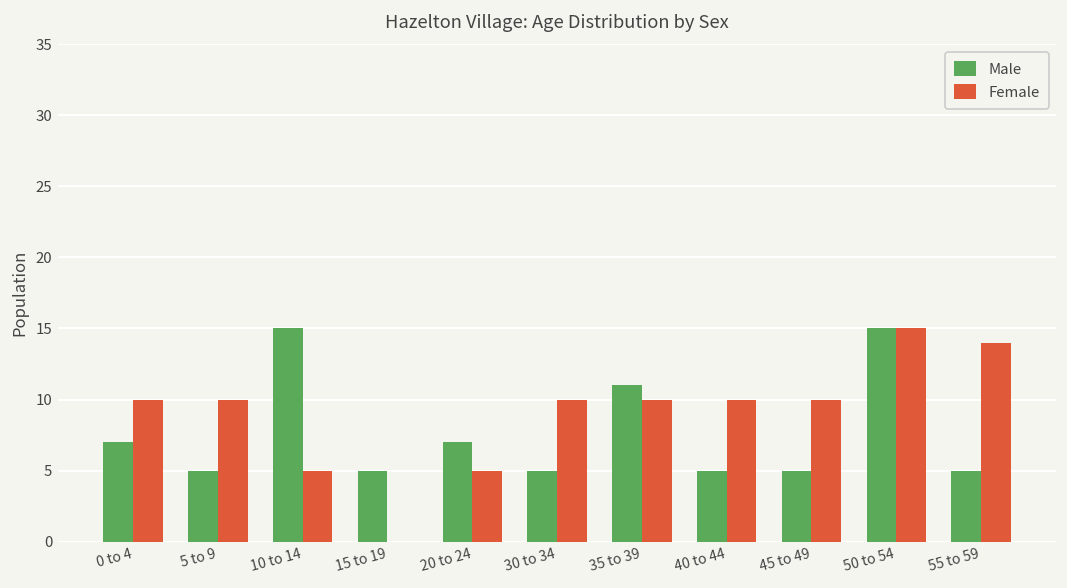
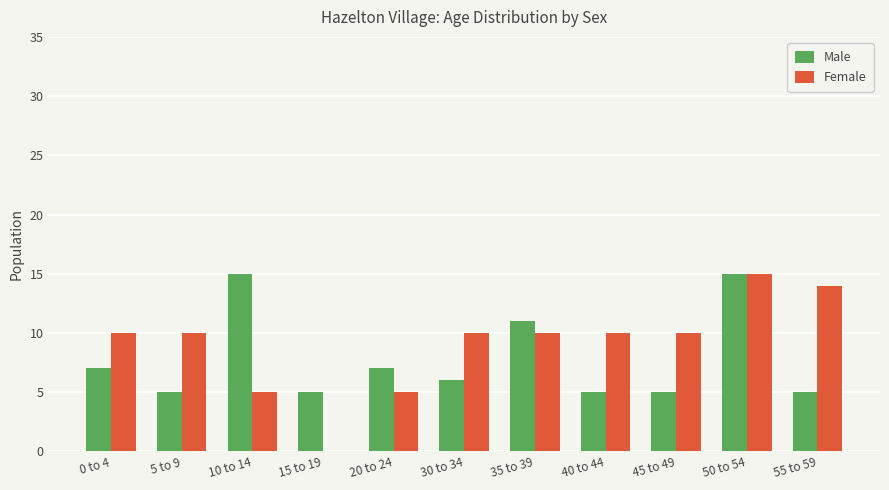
Male, 30 to 34: 5 -> 6
